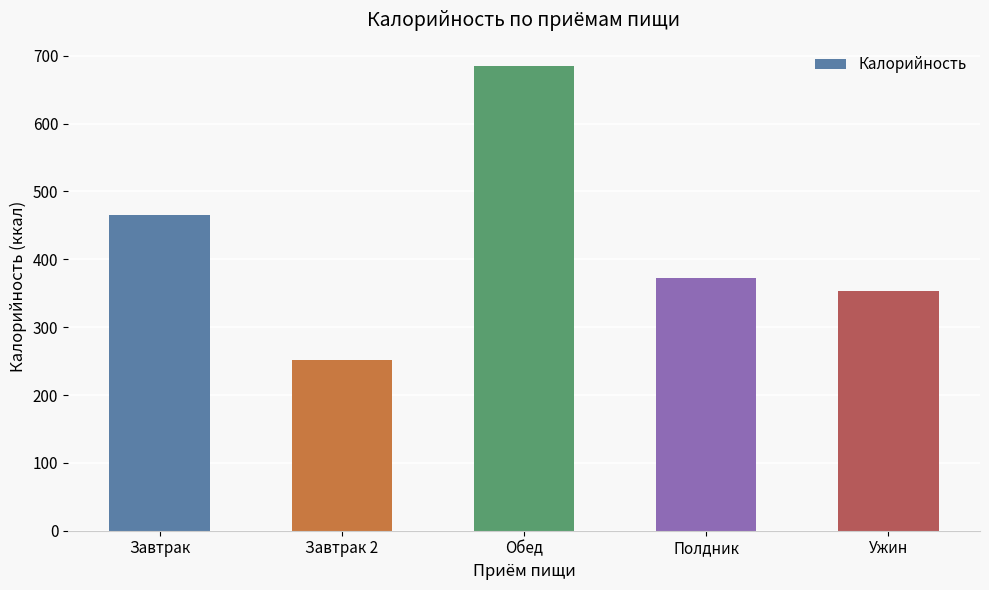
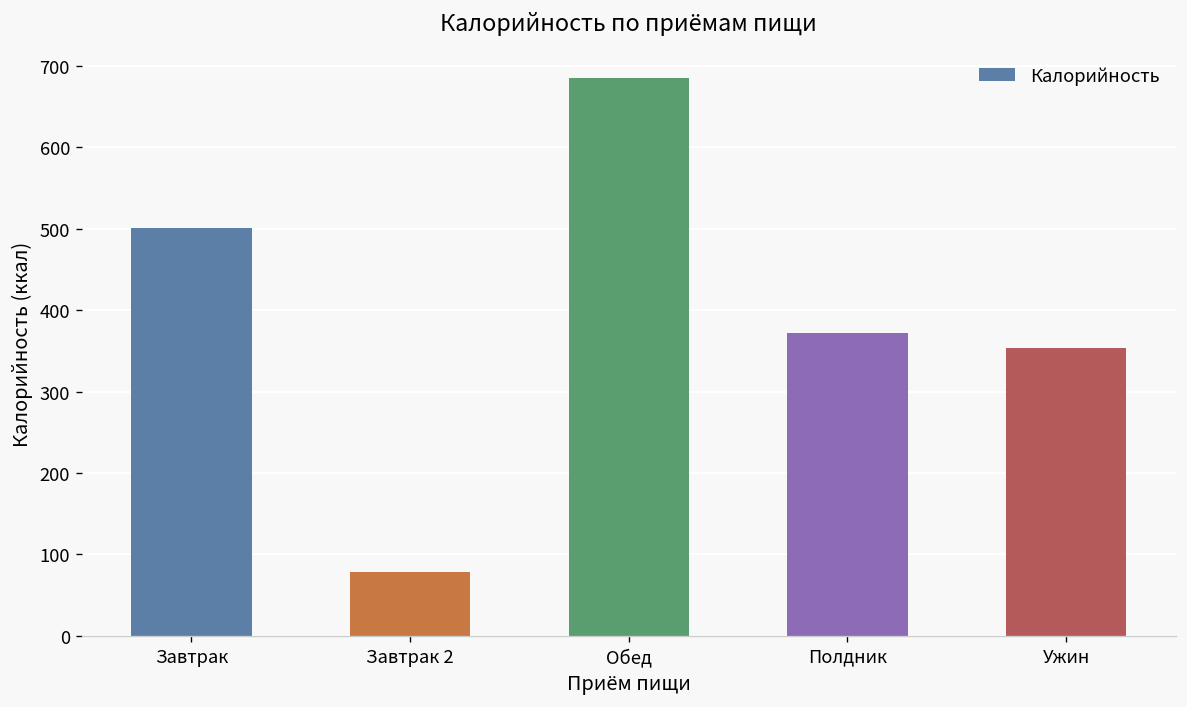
Завтрак: 470 -> 500
Завтрак 2: 250 -> 80
